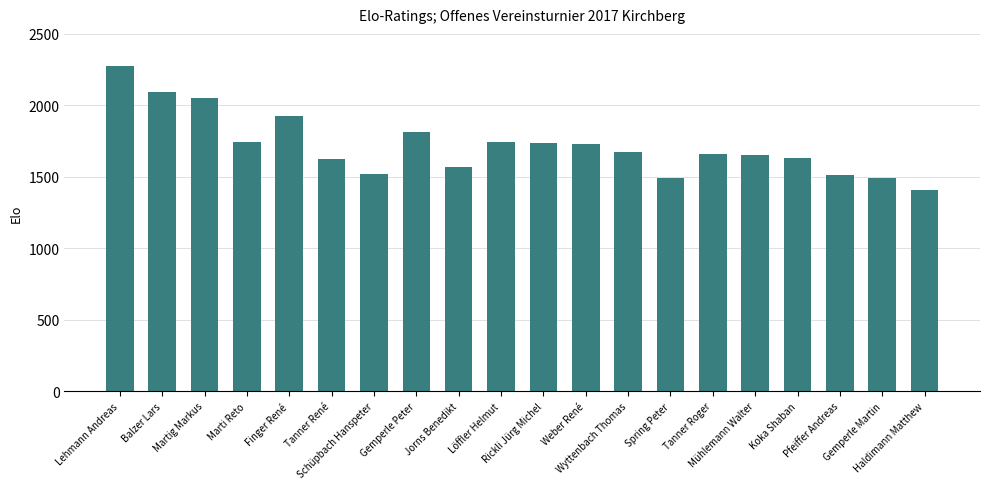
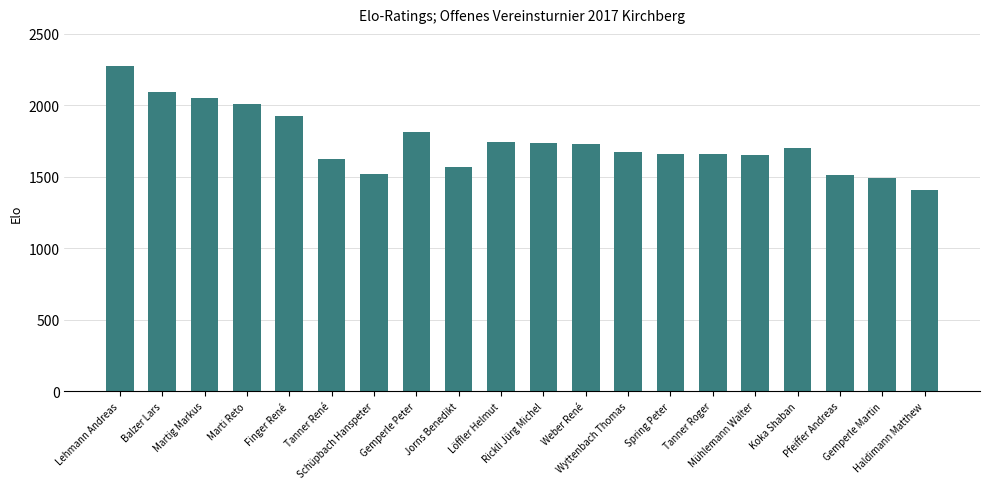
Marti Reto: 1740 -> 2010
Spring Peter: 1490 -> 1660
Koka Shaban: 1630 -> 1700
